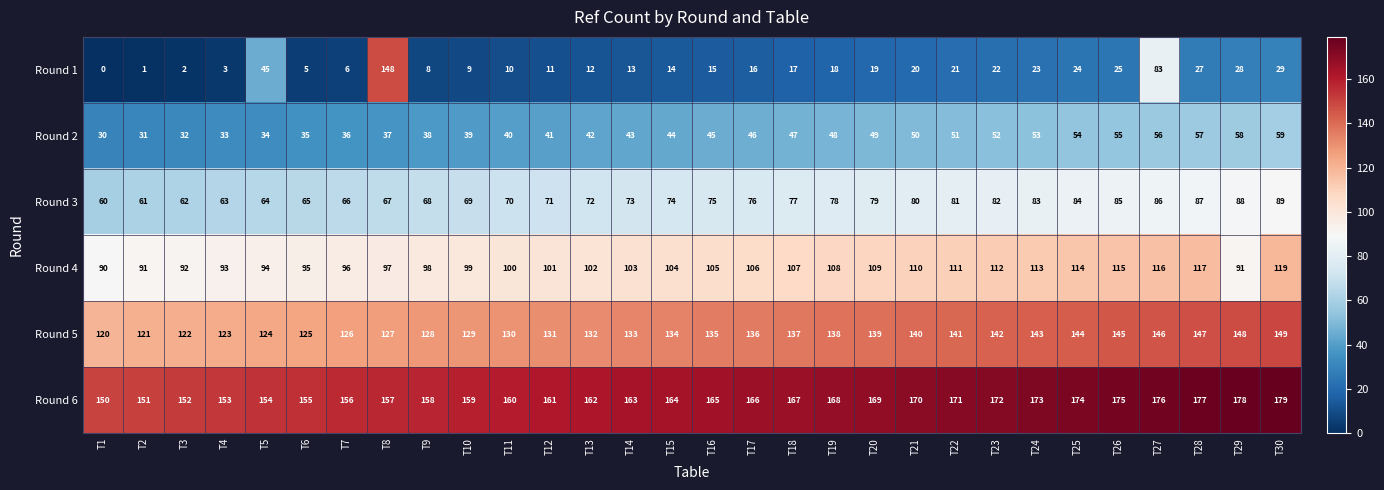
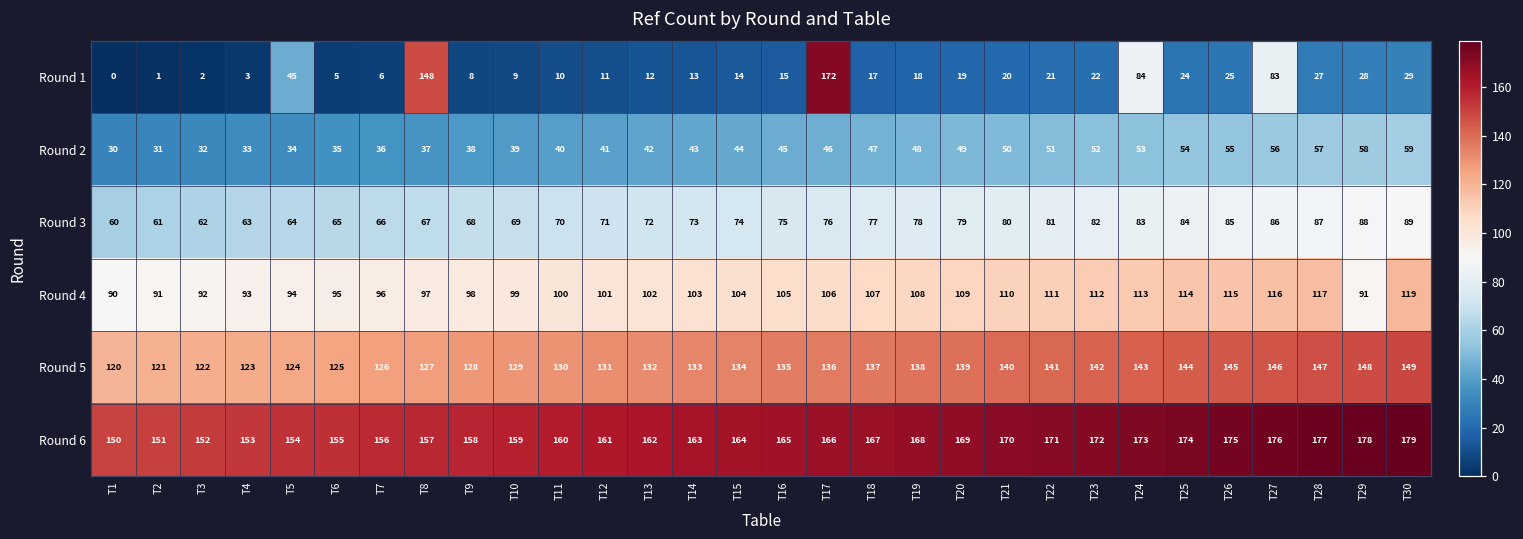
Round 1, T17: 16 -> 172
Round 1, T24: 23 -> 84
